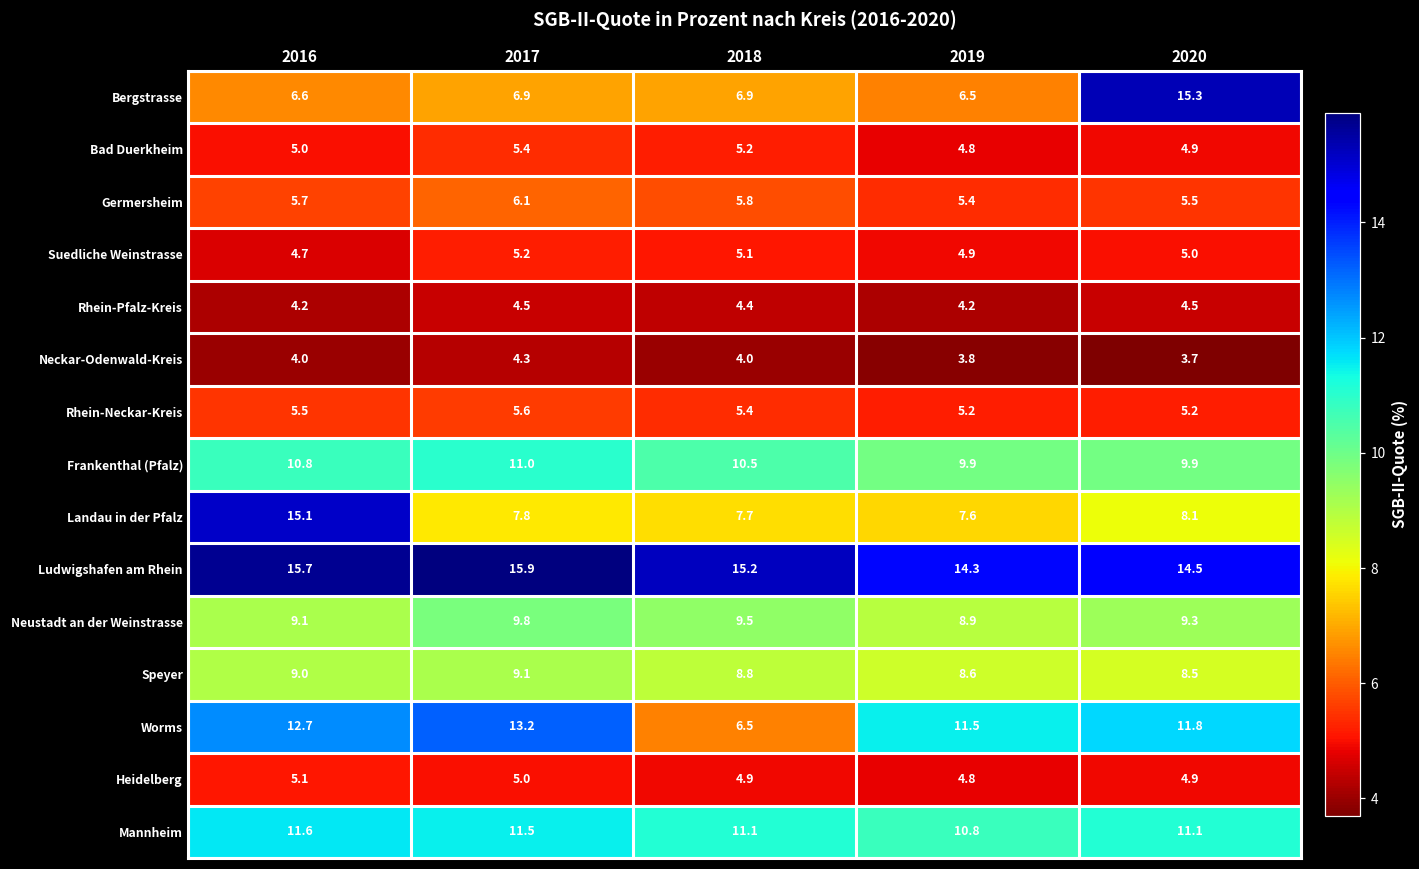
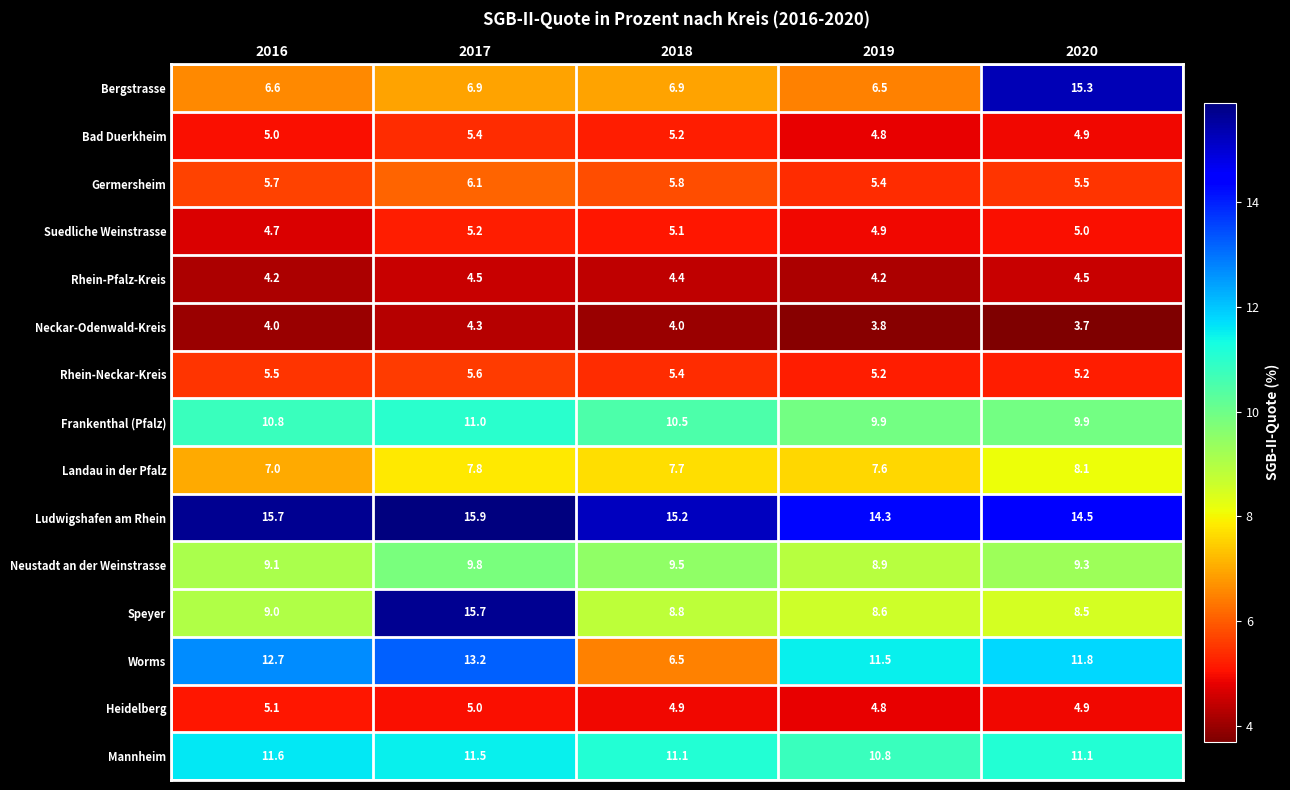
Landau in der Pfalz, 2016: 15.1 -> 7.0
Speyer, 2017: 9.1 -> 15.7
